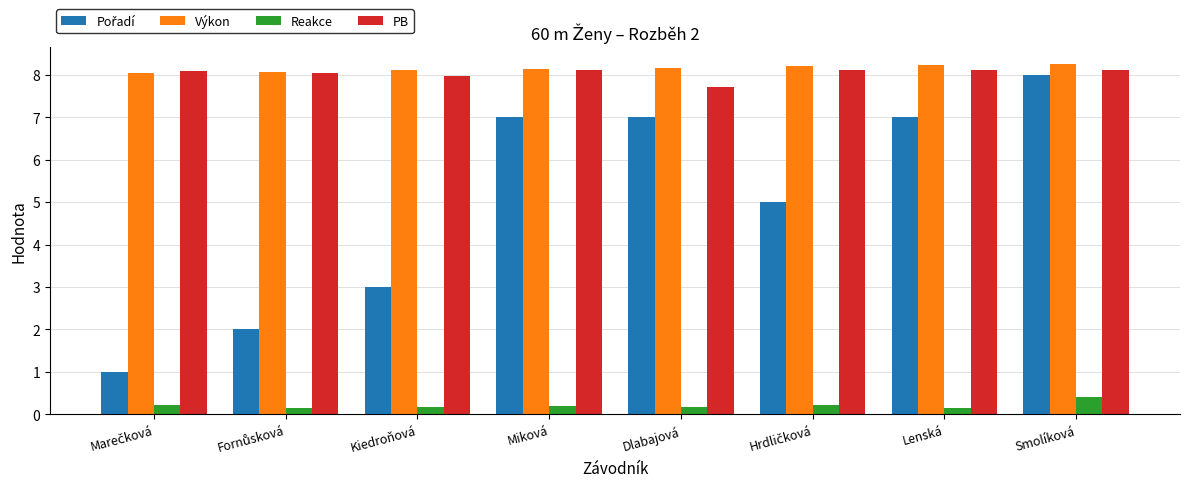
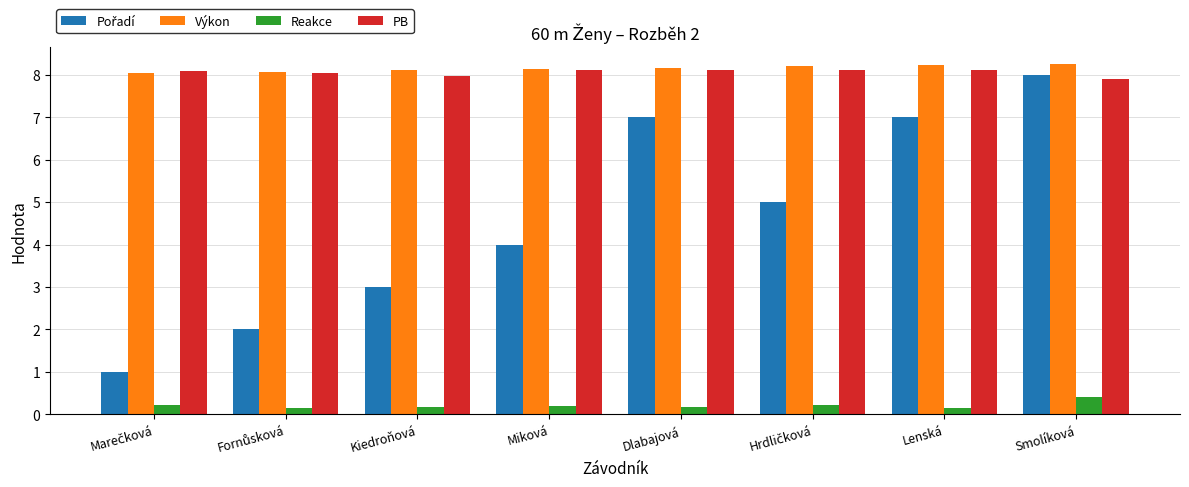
Pořadí, Miková: 7 -> 4
PB, Dlabajová: 7.7 -> 8.1
PB, Smolíková: 8.1 -> 7.9
